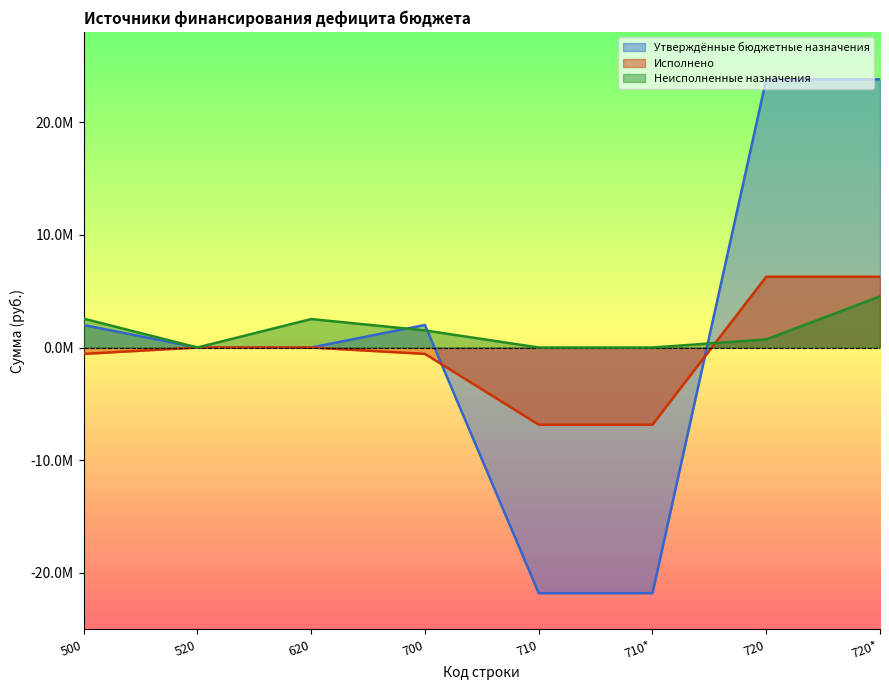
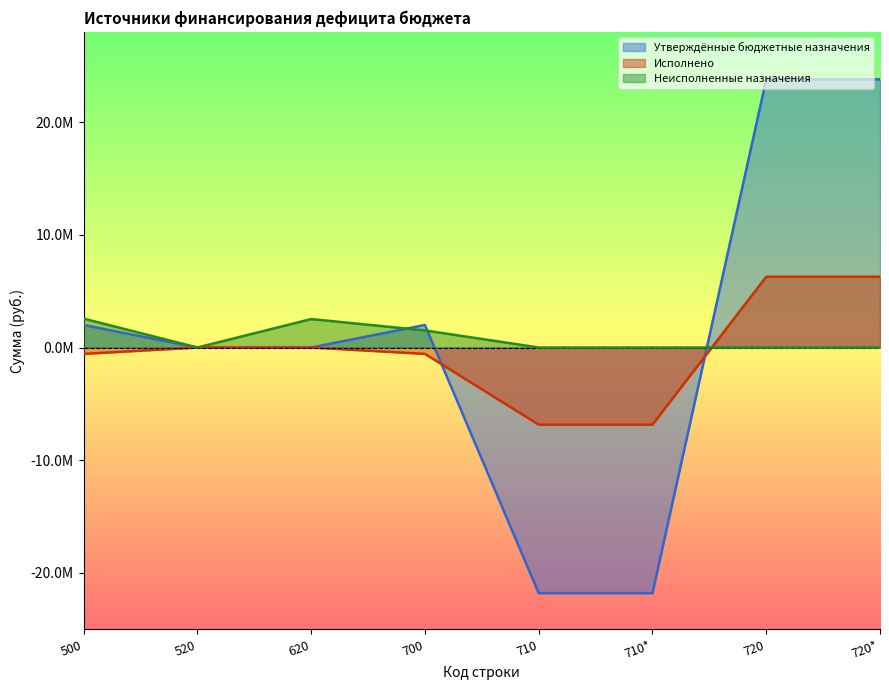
Неисполненные назначения, 720: 700000 -> 0
Неисполненные назначения, 720*: 4500000 -> 0
